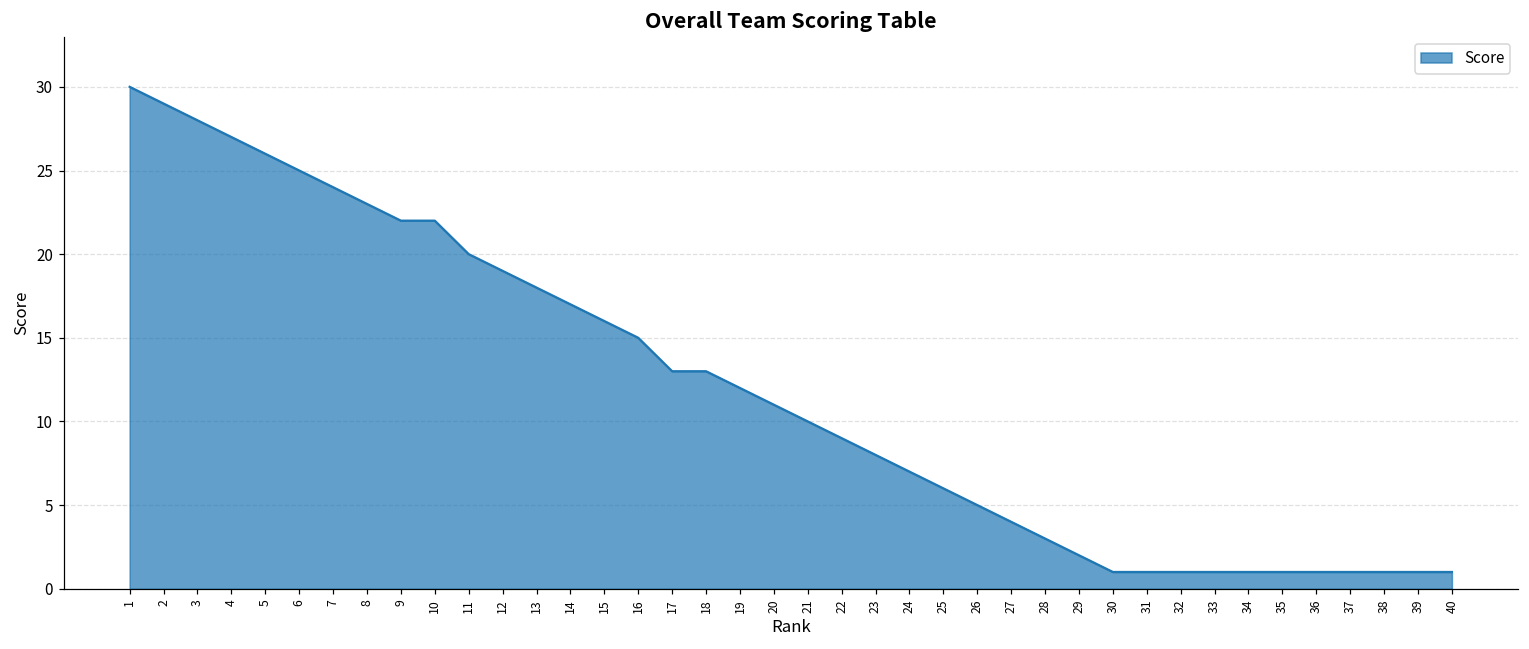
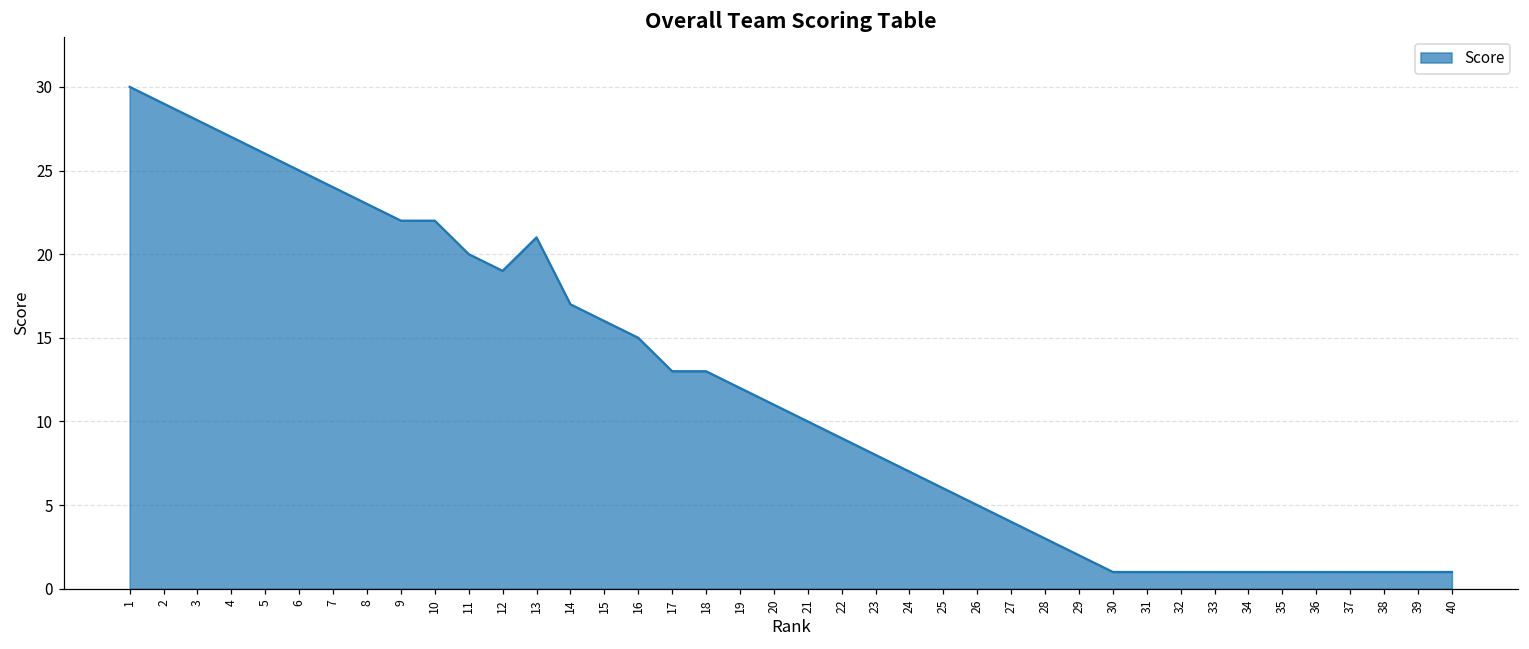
13: 18 -> 21
